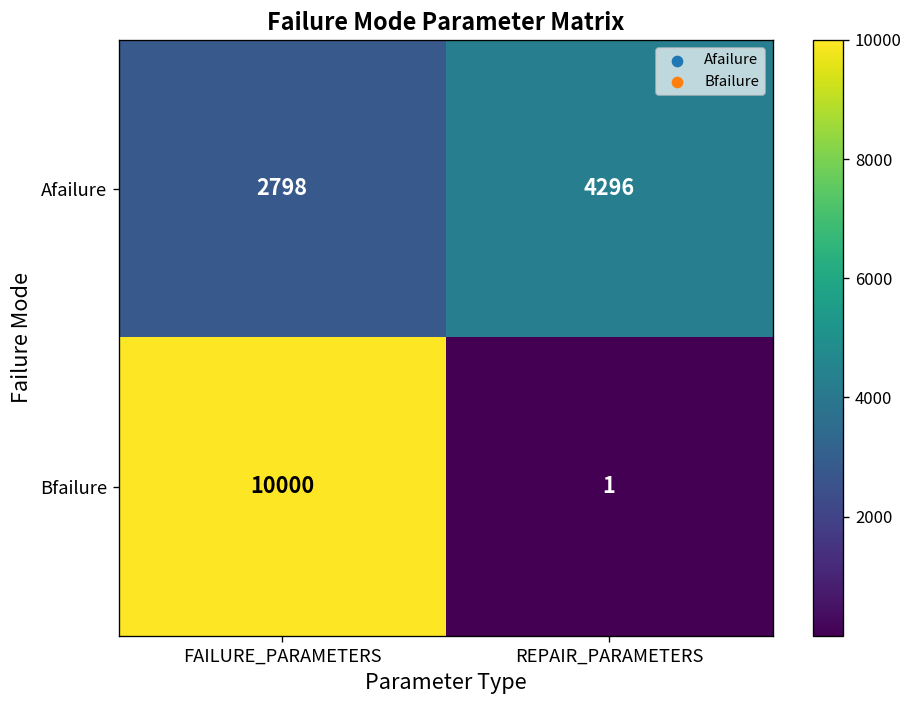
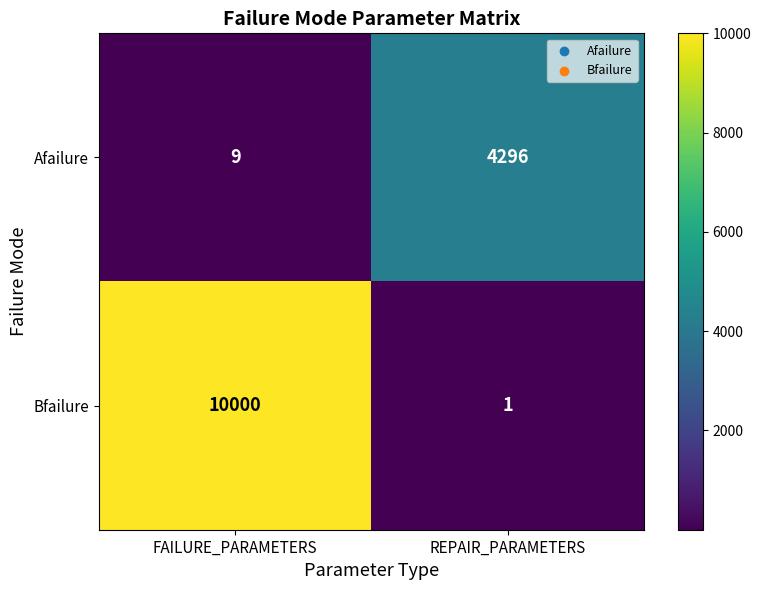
Afailure, FAILURE_PARAMETERS: 2798 -> 9
